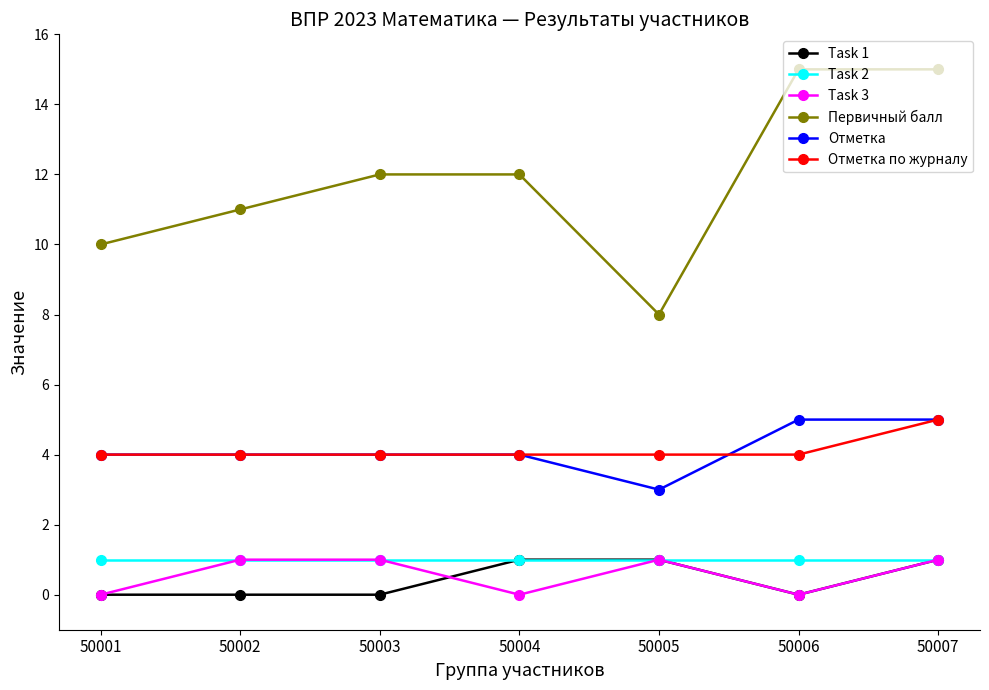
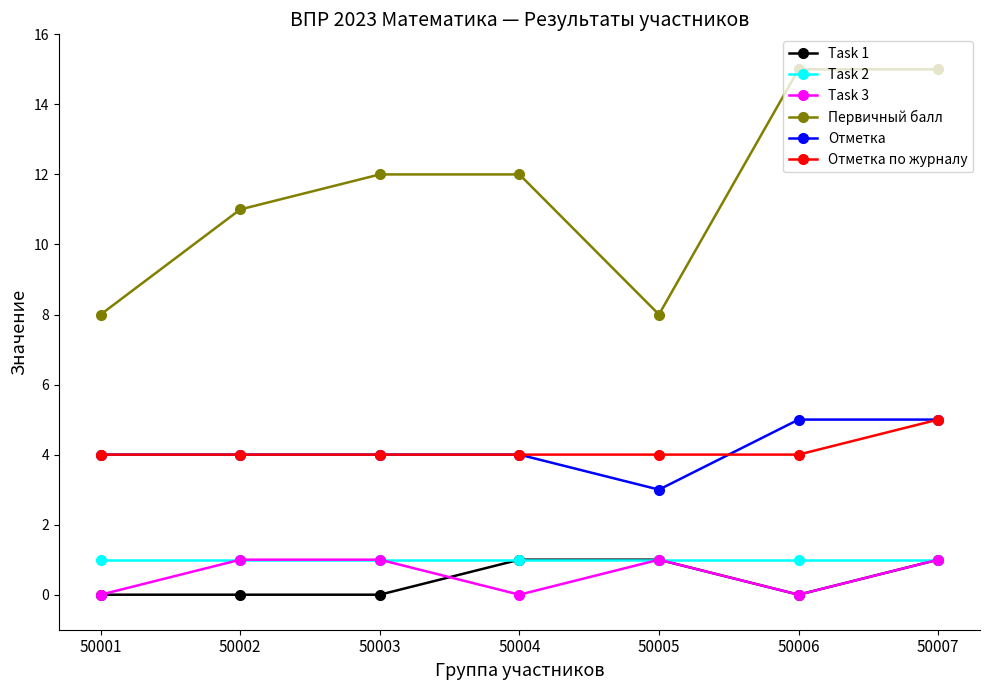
Первичный балл, 50001: 10 -> 8
